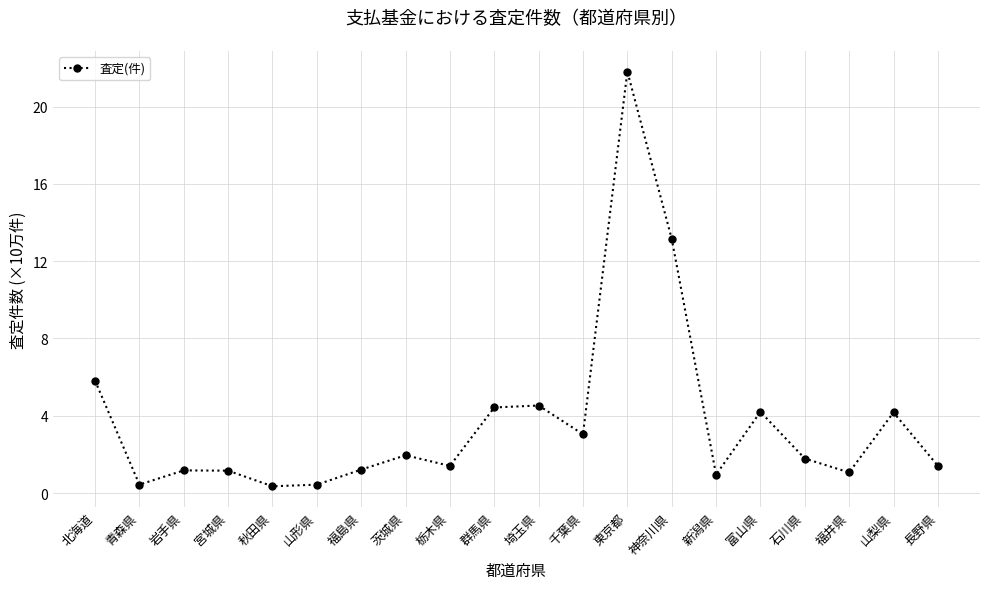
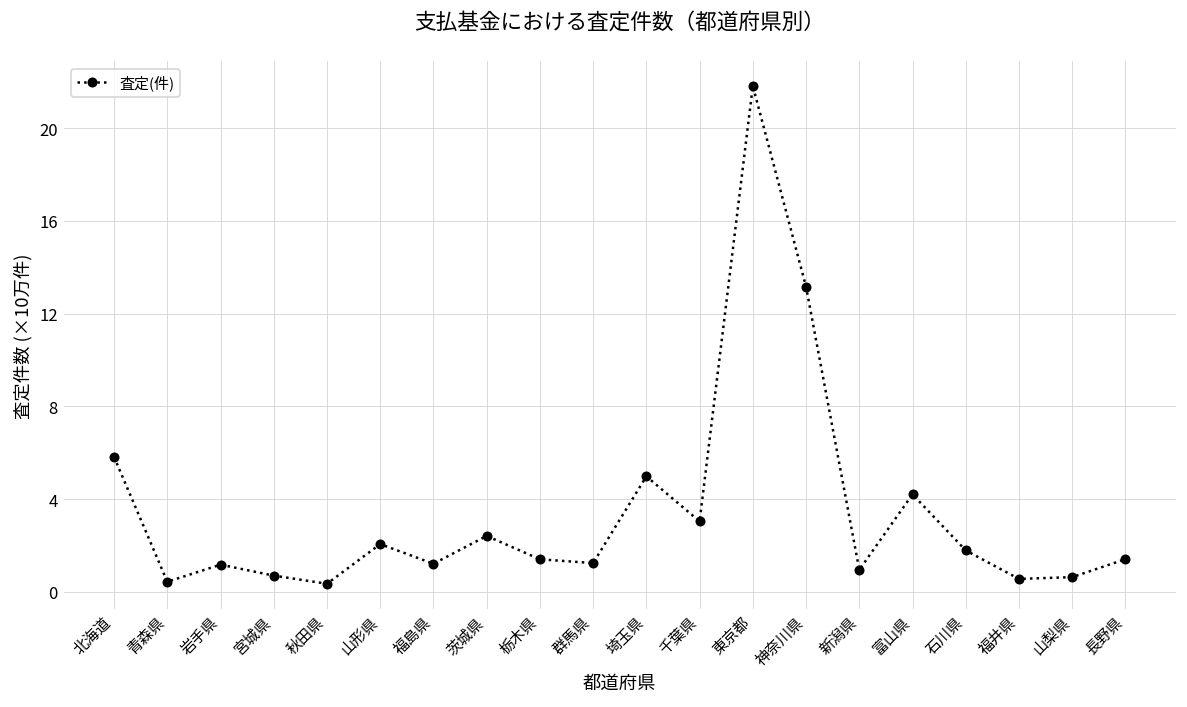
宮城県: 1.2 -> 0.7
山形県: 0.4 -> 2.1
茨城県: 2.0 -> 2.4
群馬県: 4.4 -> 1.2
埼玉県: 4.5 -> 5.0
福井県: 1.1 -> 0.6
山梨県: 4.2 -> 0.6
